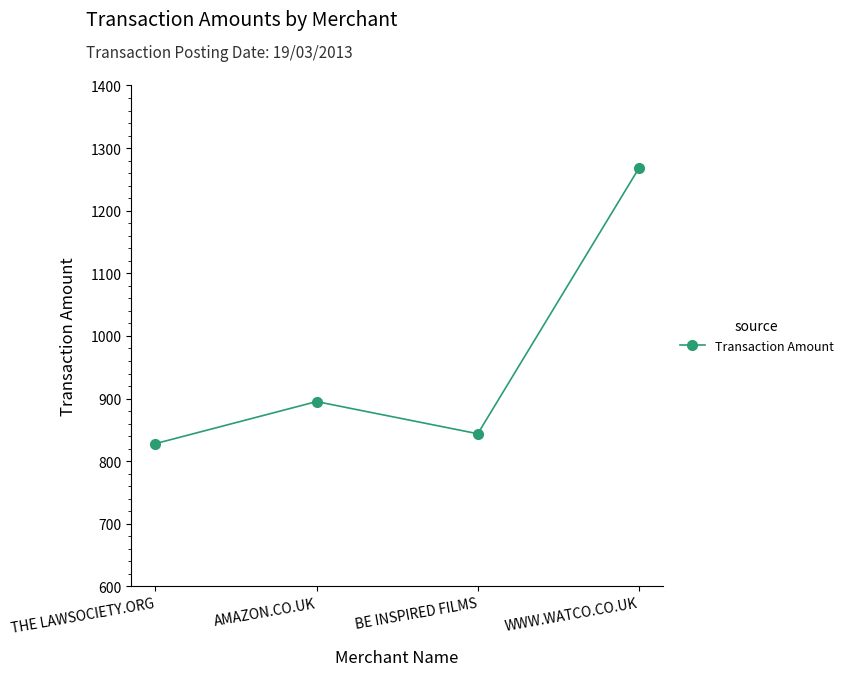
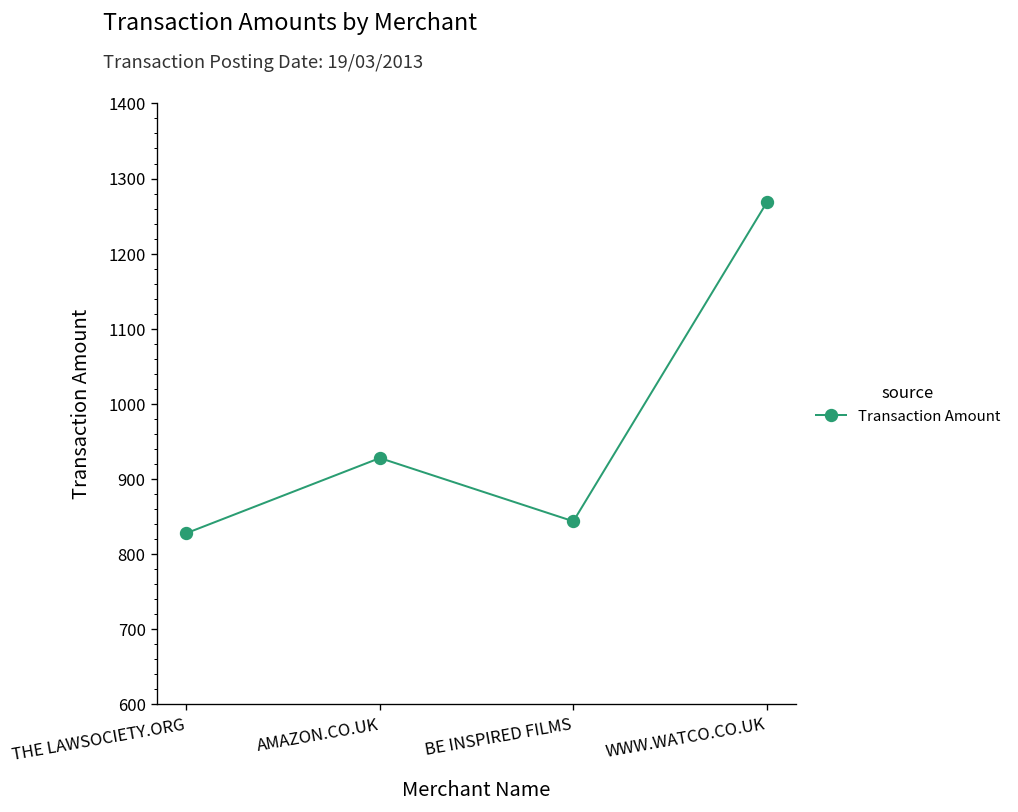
AMAZON.CO.UK: 900 -> 930
